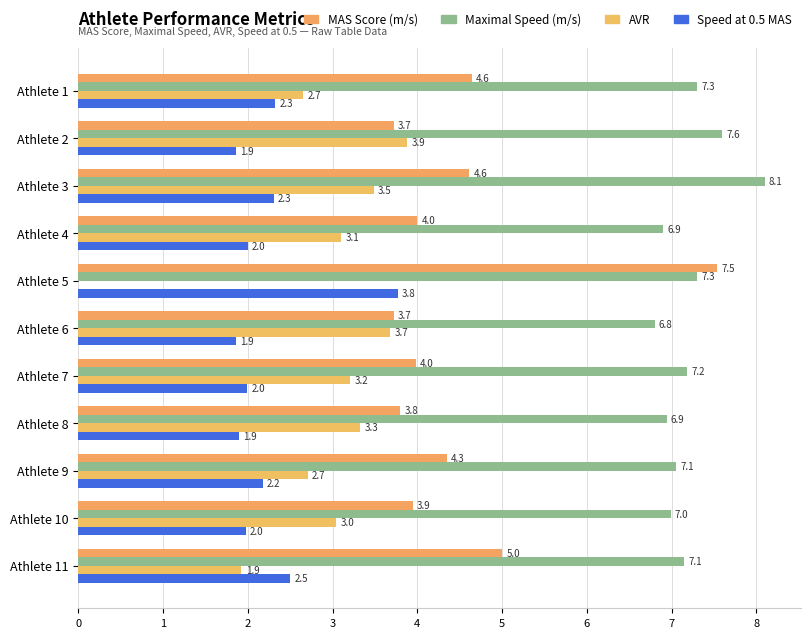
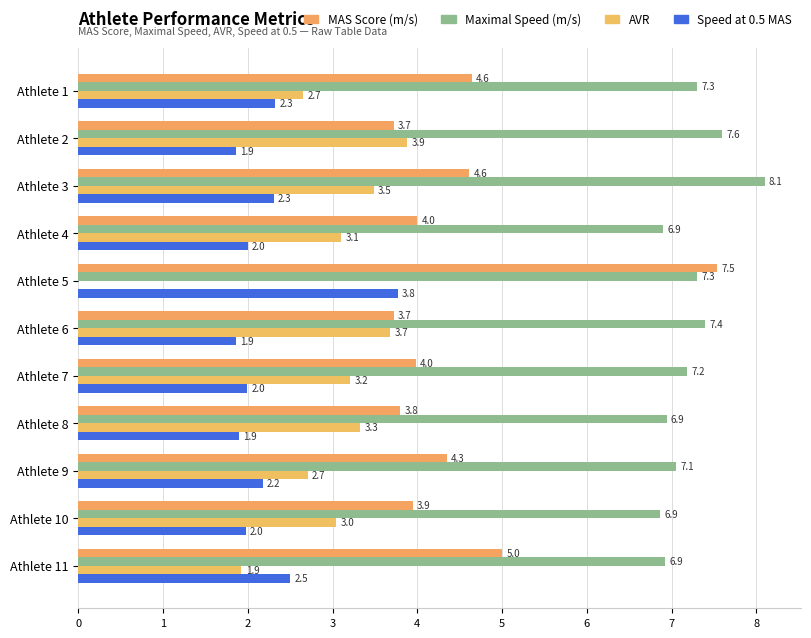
Maximal Speed (m/s), Athlete 6: 6.8 -> 7.4
Maximal Speed (m/s), Athlete 10: 7.0 -> 6.9
Maximal Speed (m/s), Athlete 11: 7.1 -> 6.9
